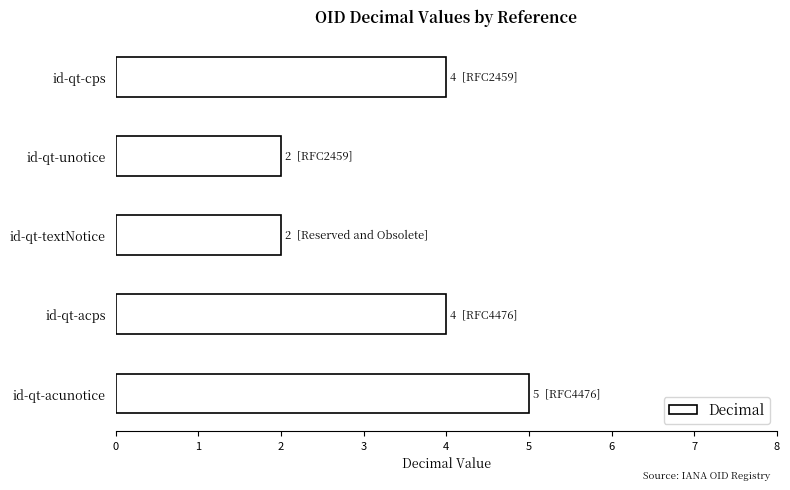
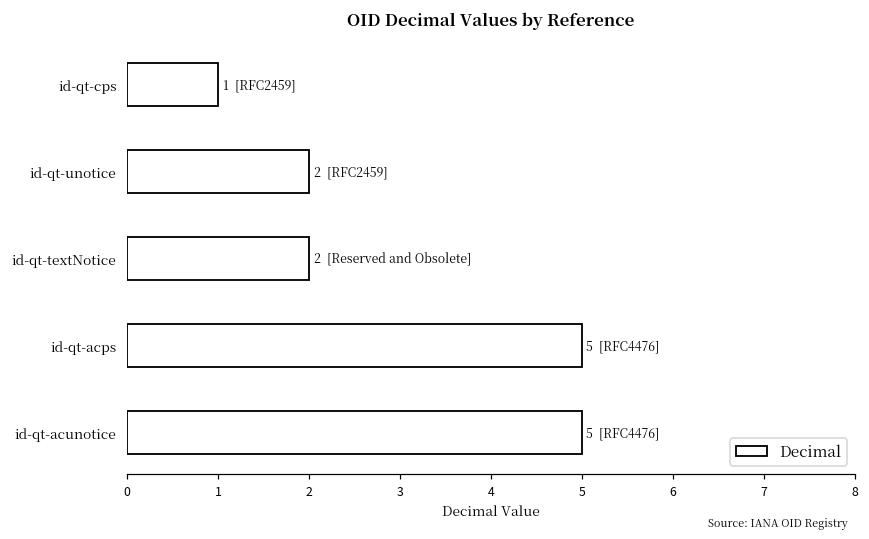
id-qt-cps: 4 -> 1
id-qt-acps: 4 -> 5
